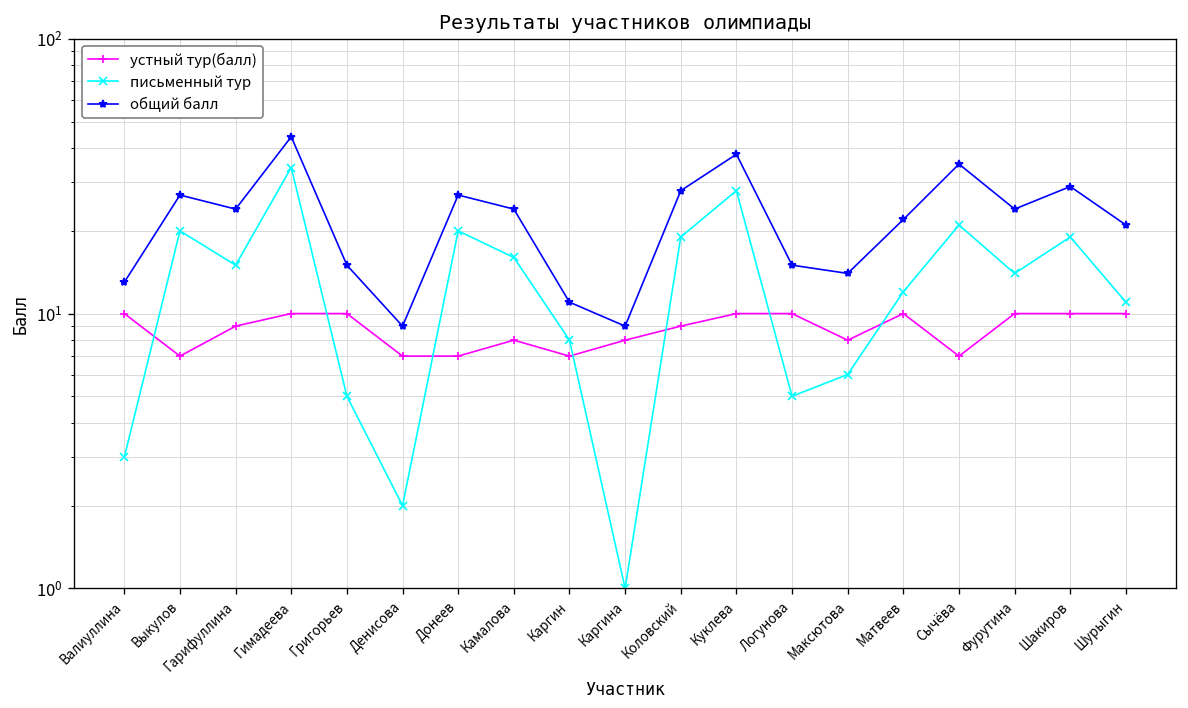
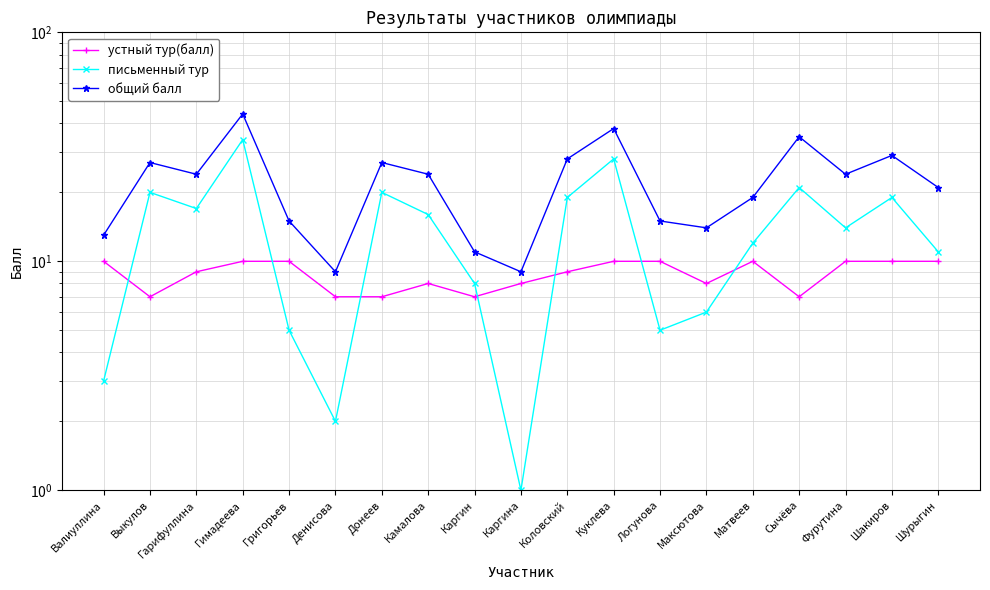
письменный тур, Гарифуллина: 15 -> 17
общий балл, Матвеев: 22 -> 19
